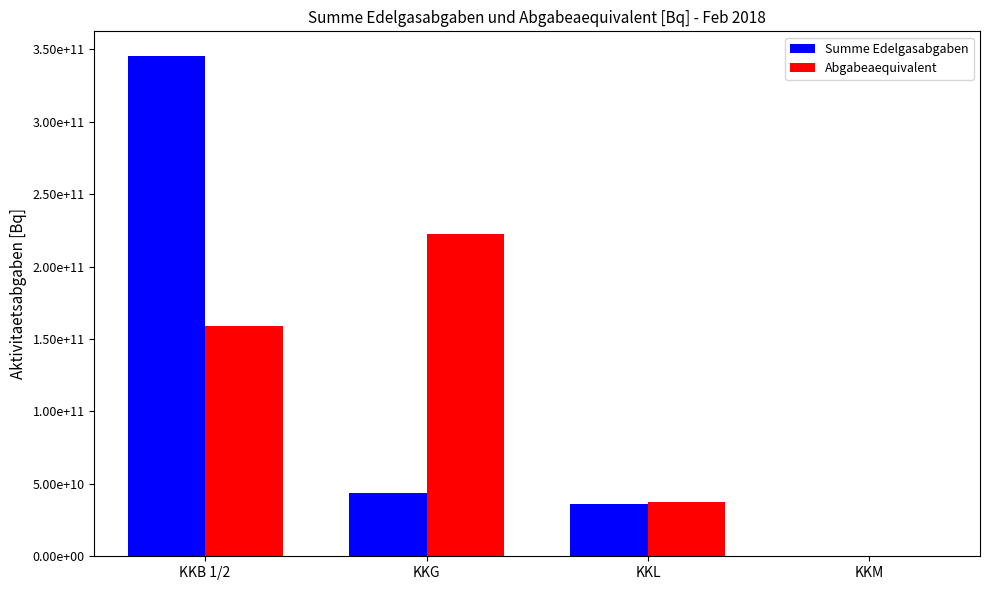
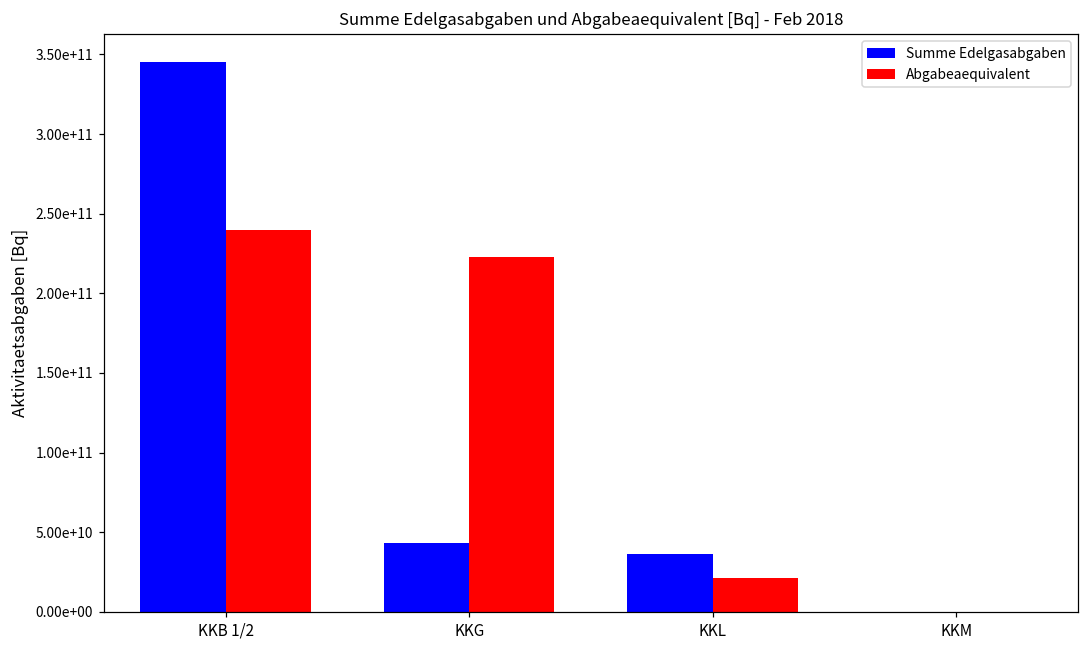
Abgabeaequivalent, KKB 1/2: 159000000000 -> 240000000000
Abgabeaequivalent, KKL: 38000000000 -> 21000000000
